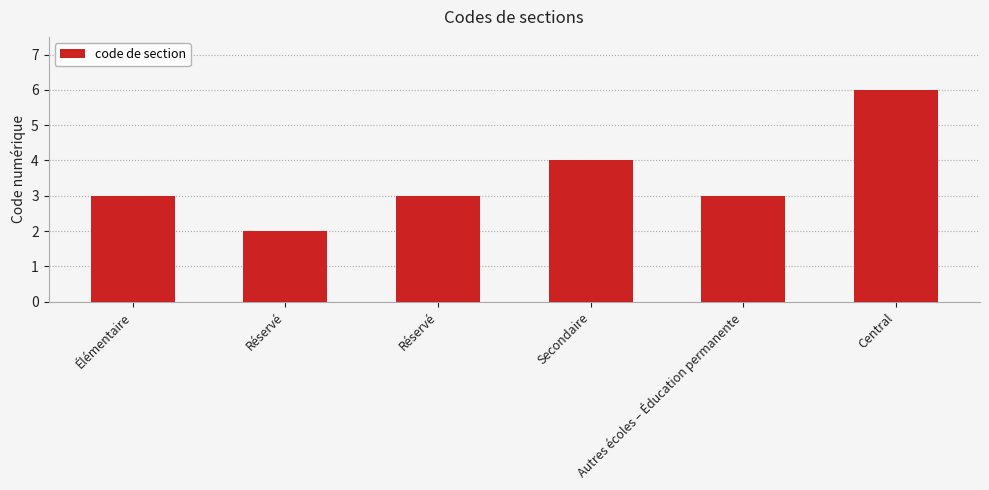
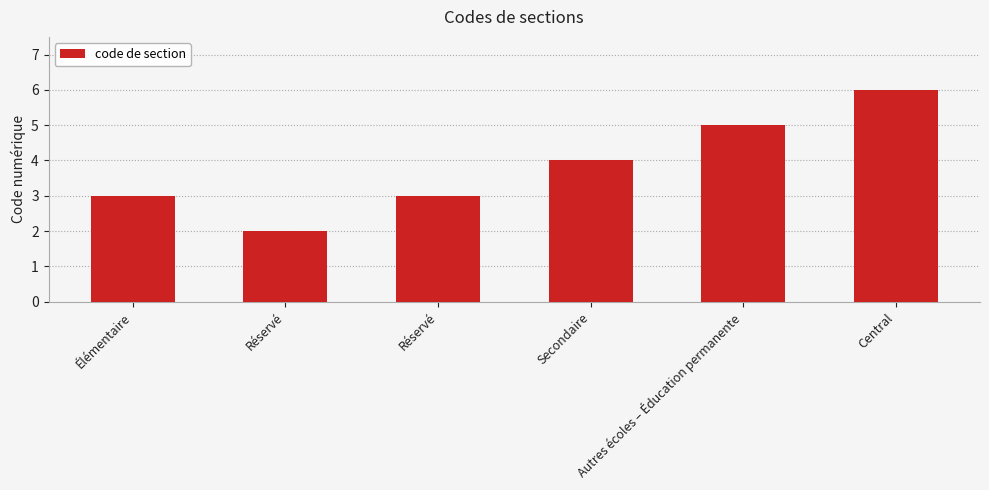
Autres écoles – Éducation permanente: 3 -> 5
